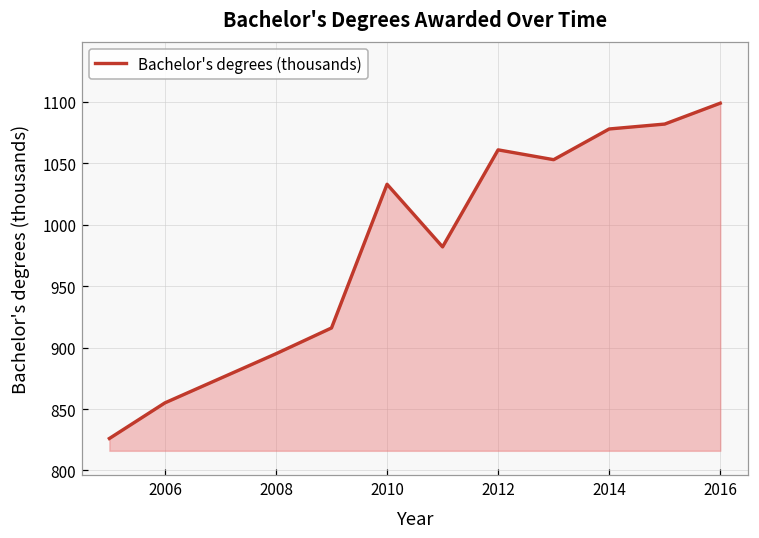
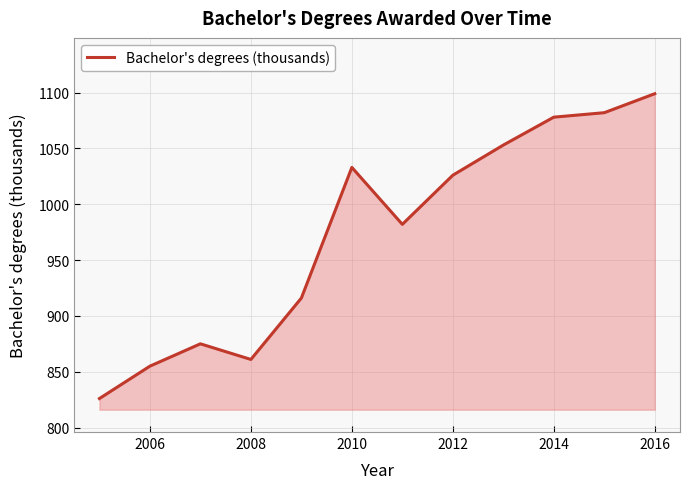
2008: 895 -> 861
2012: 1061 -> 1026
